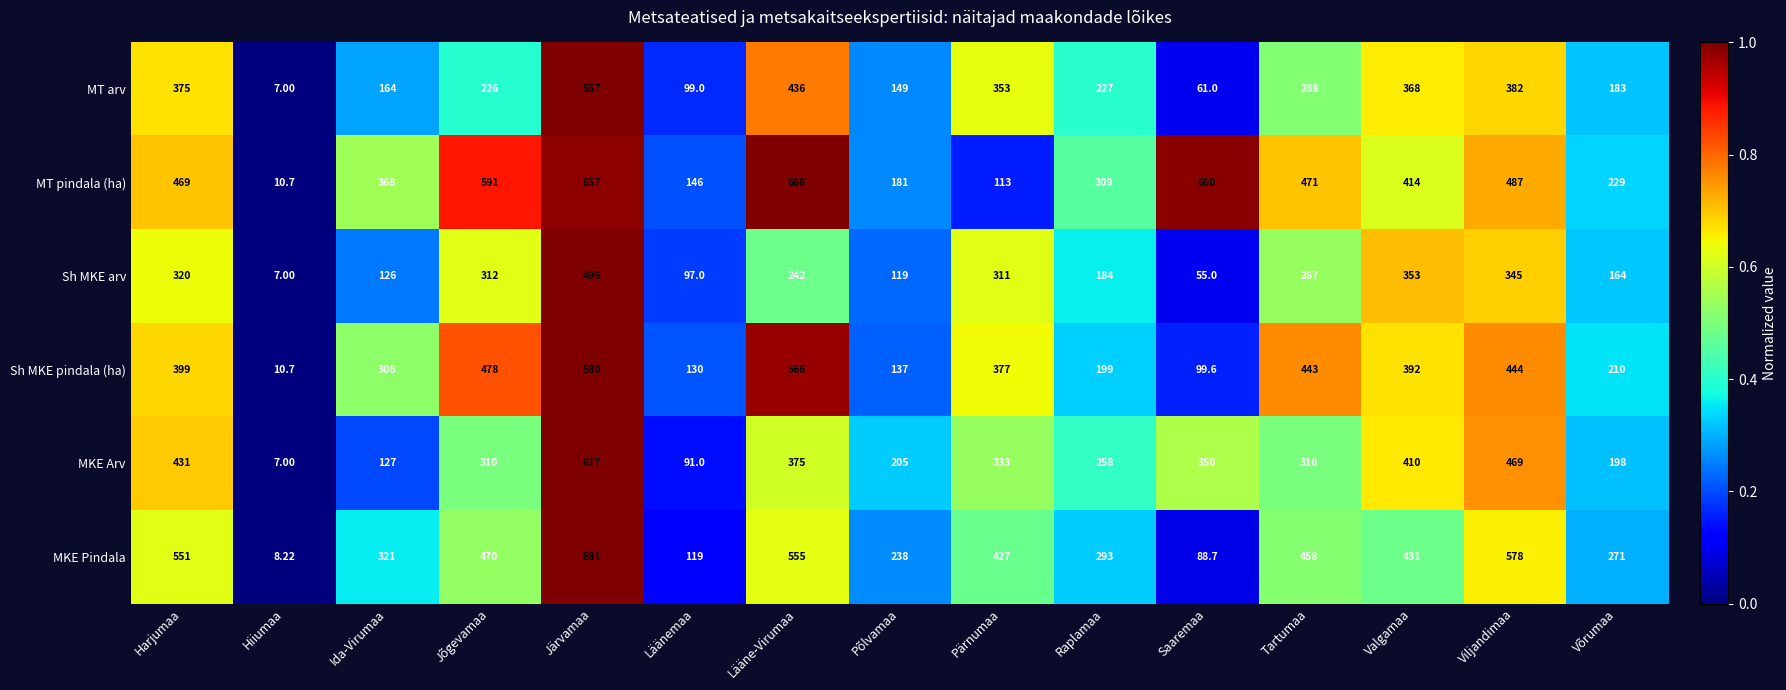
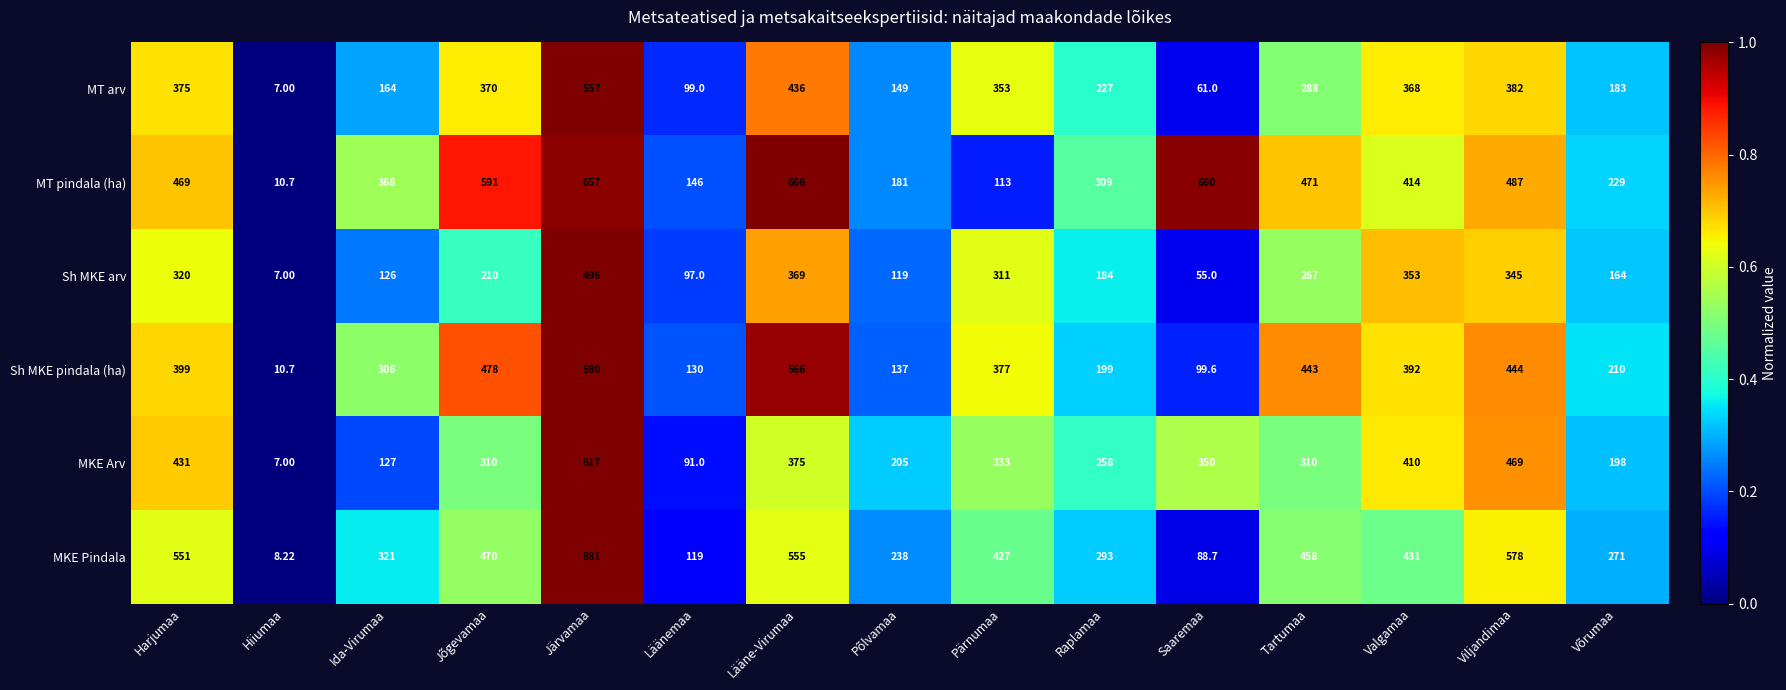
MT arv, Jõgevamaa: 226 -> 370
Sh MKE arv, Jõgevamaa: 312 -> 210
Sh MKE arv, Lääne-Virumaa: 242 -> 369
